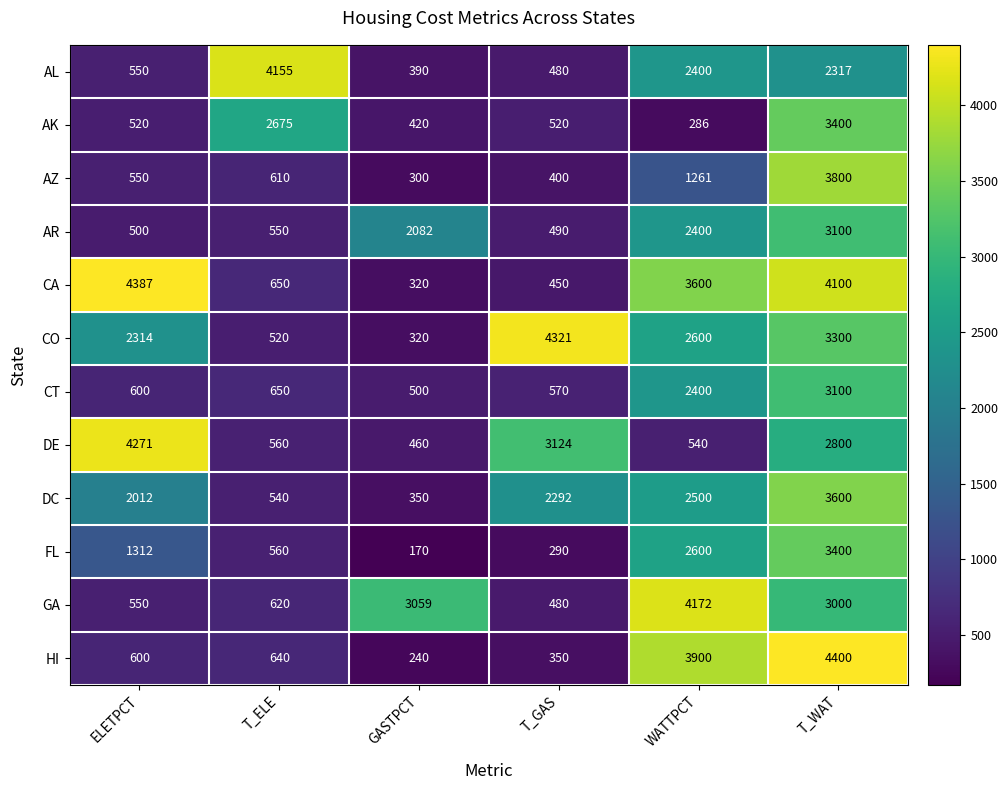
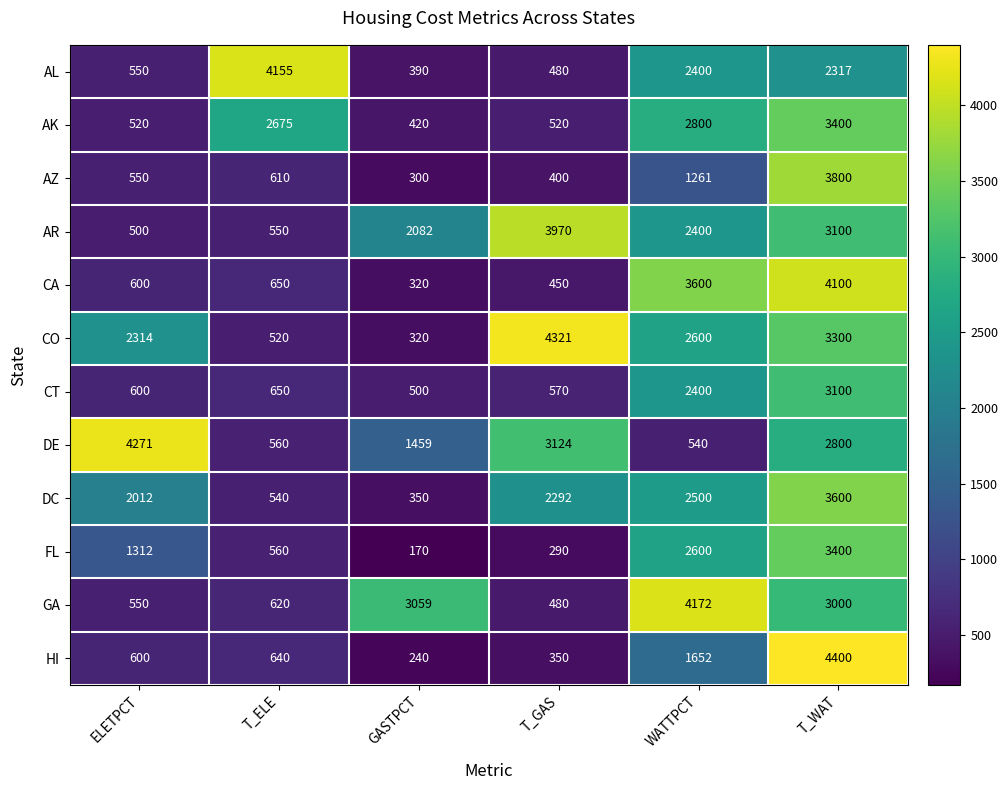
AK, WATTPCT: 286 -> 2800
AR, T_GAS: 490 -> 3970
CA, ELETPCT: 4387 -> 600
DE, GASTPCT: 460 -> 1459
HI, WATTPCT: 3900 -> 1652
